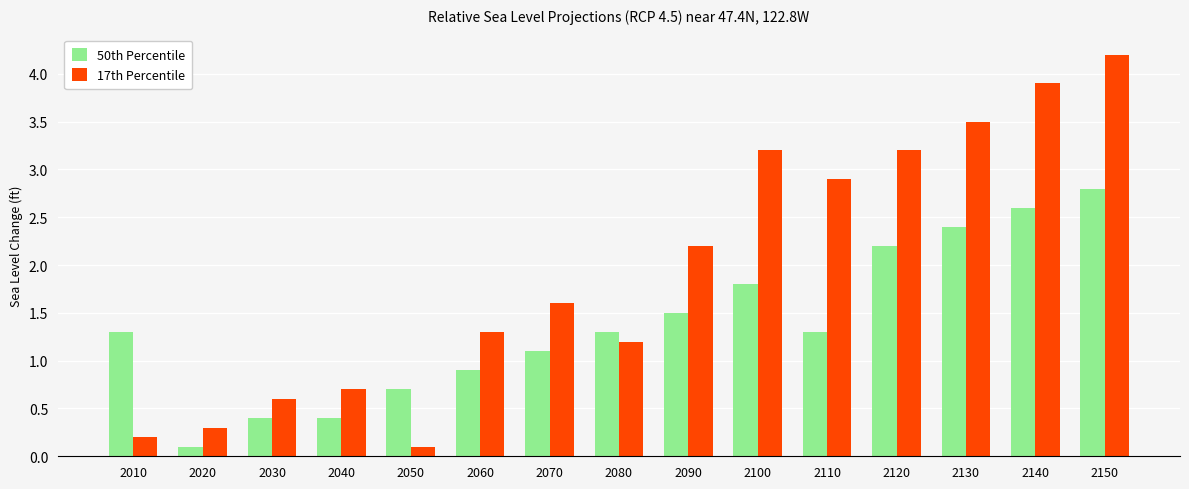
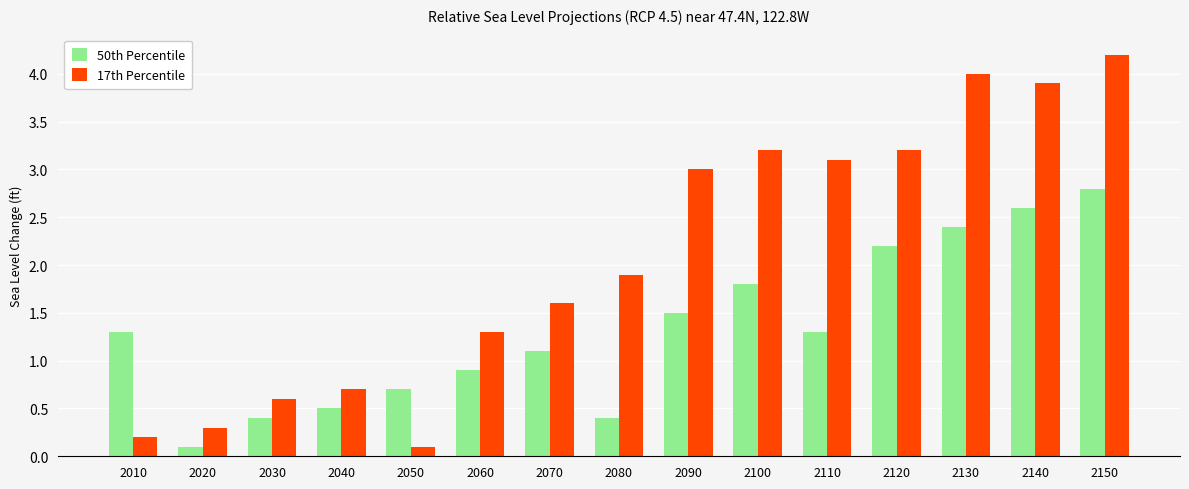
50th Percentile, 2040: 0.4 -> 0.5
50th Percentile, 2080: 1.3 -> 0.4
17th Percentile, 2080: 1.2 -> 1.9
17th Percentile, 2090: 2.2 -> 3.0
17th Percentile, 2110: 2.9 -> 3.1
17th Percentile, 2130: 3.5 -> 4.0
